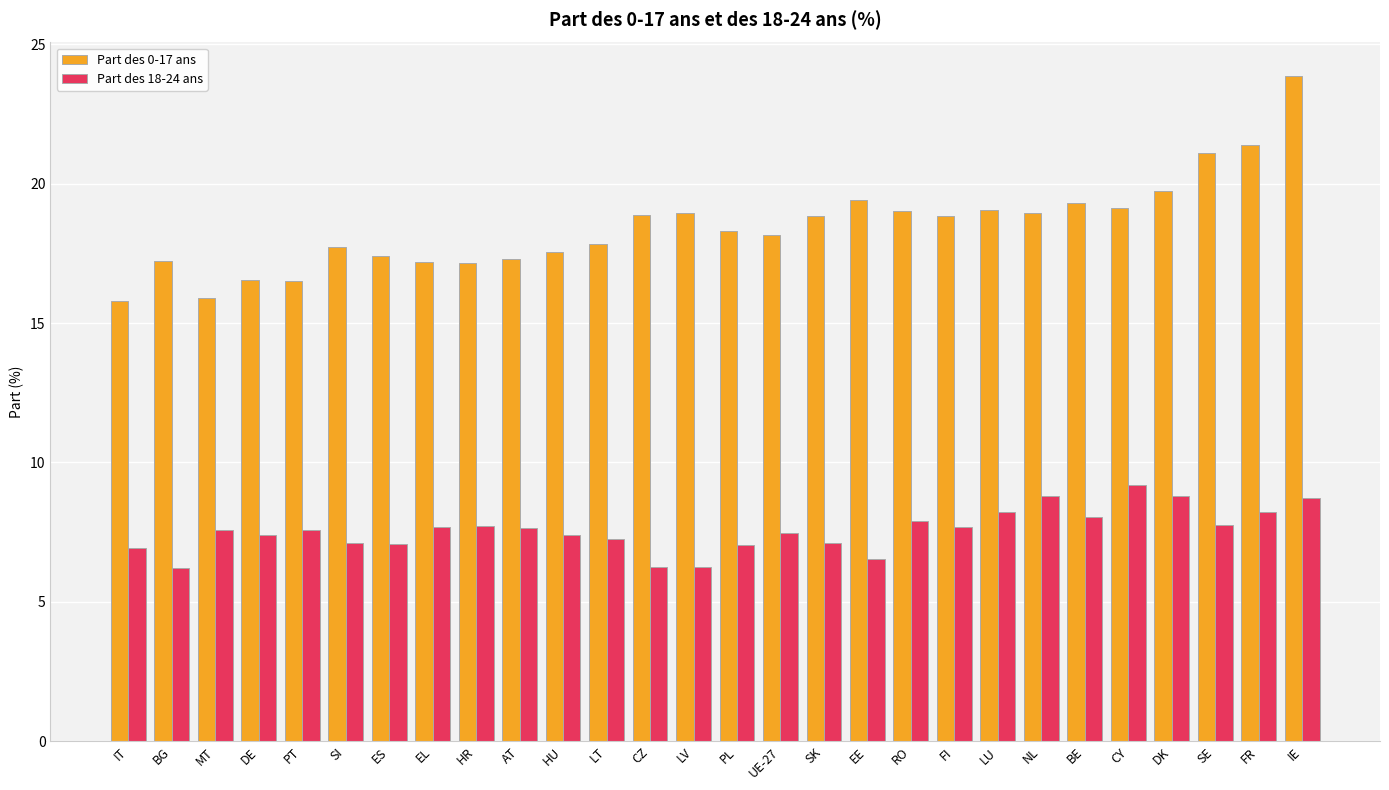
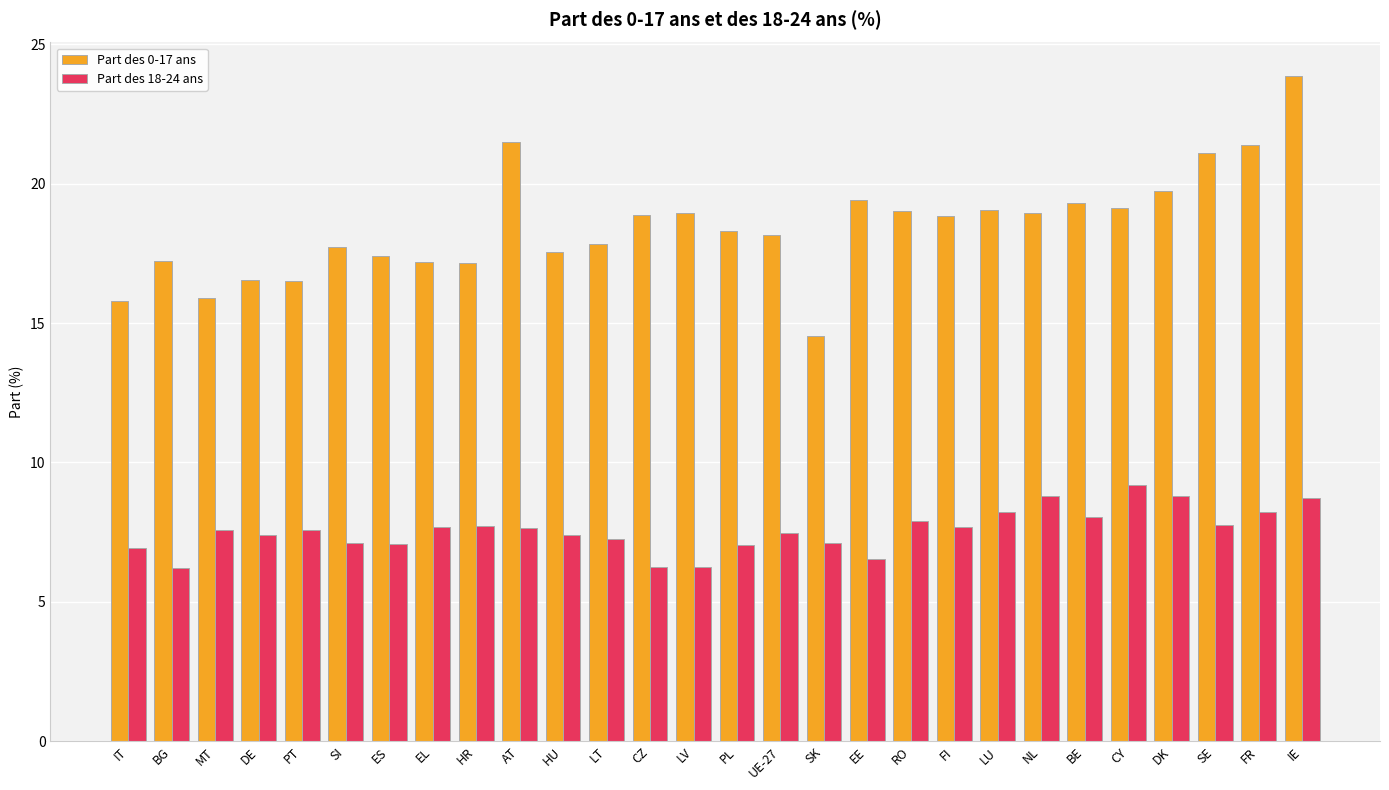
Part des 0-17 ans, AT: 17.3 -> 21.5
Part des 0-17 ans, SK: 18.8 -> 14.5
